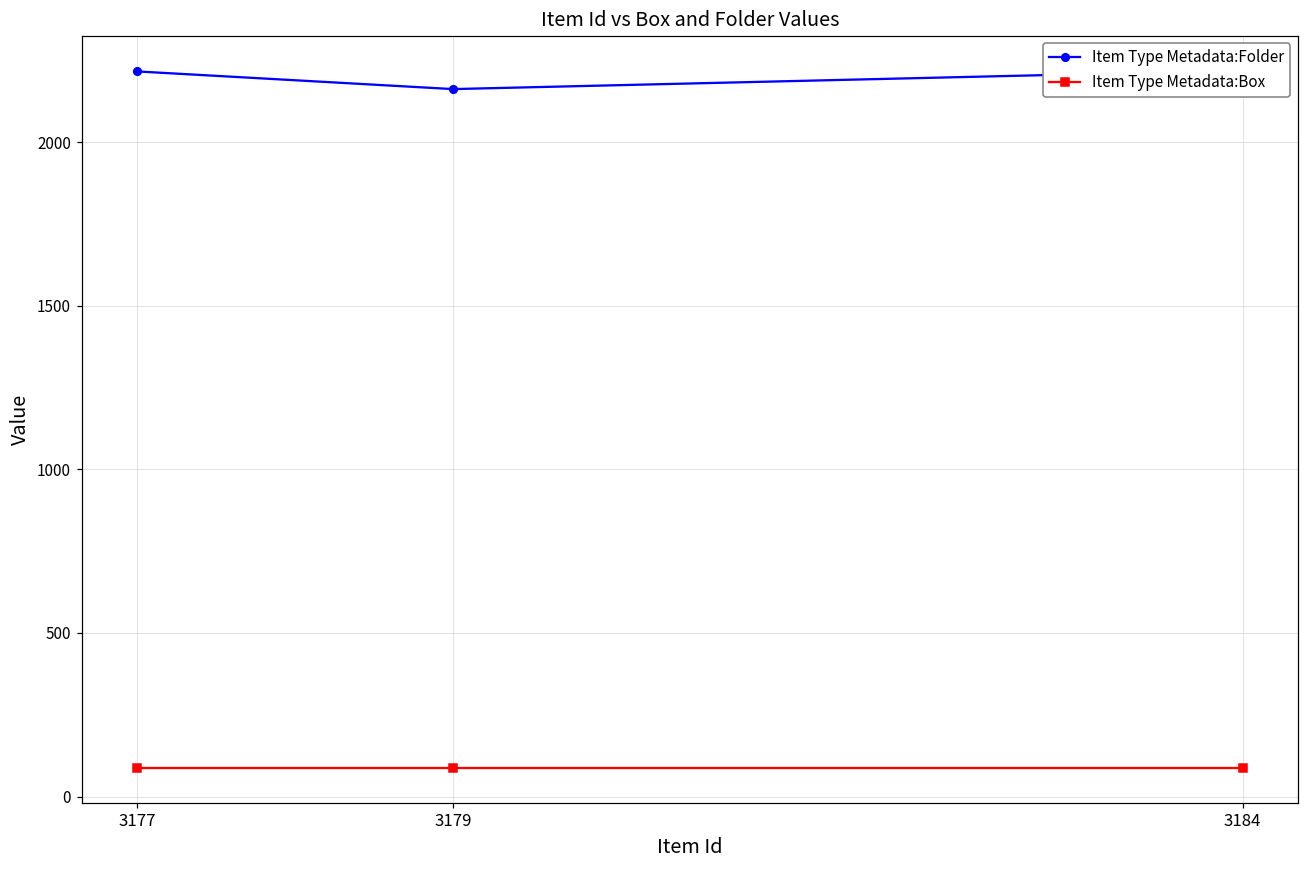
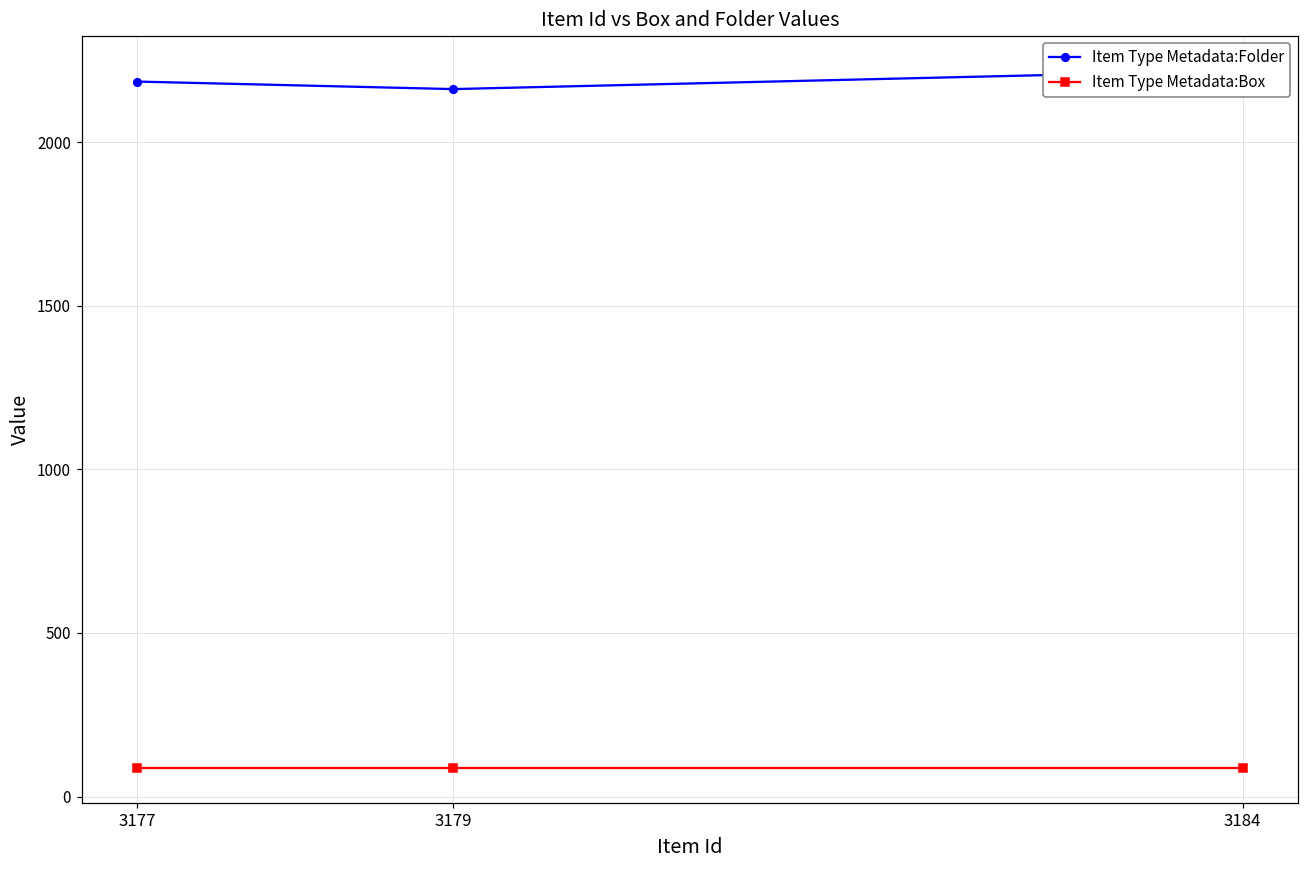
Item Type Metadata:Folder, 3177: 2220 -> 2190
